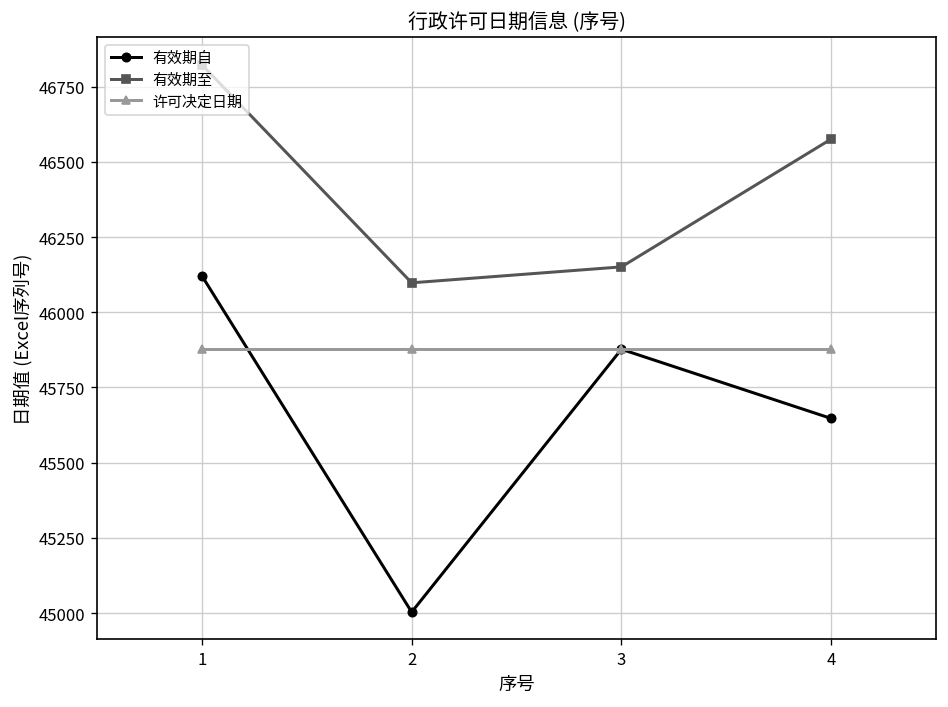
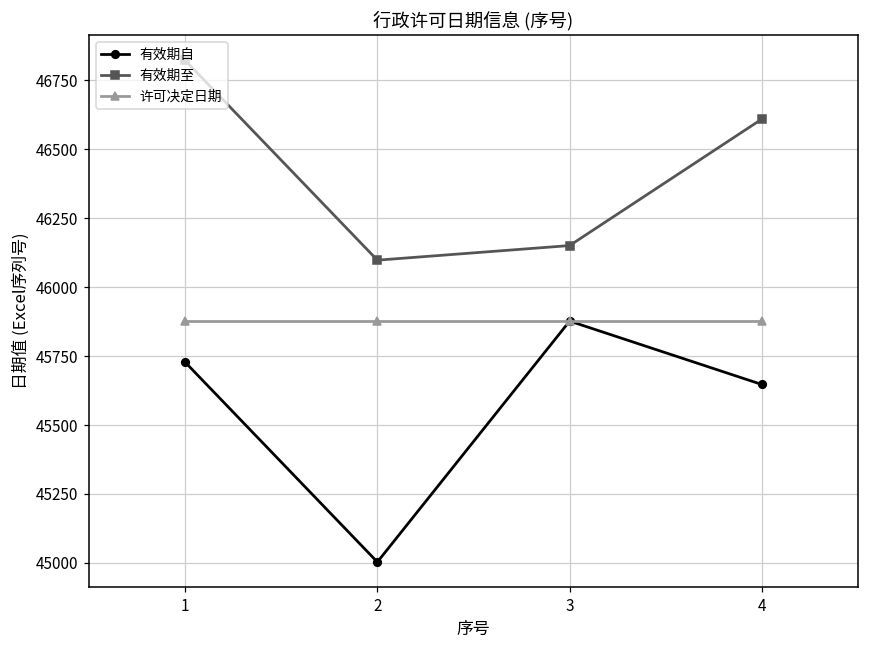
有效期自, 1: 46120 -> 45730
有效期至, 4: 46580 -> 46610
